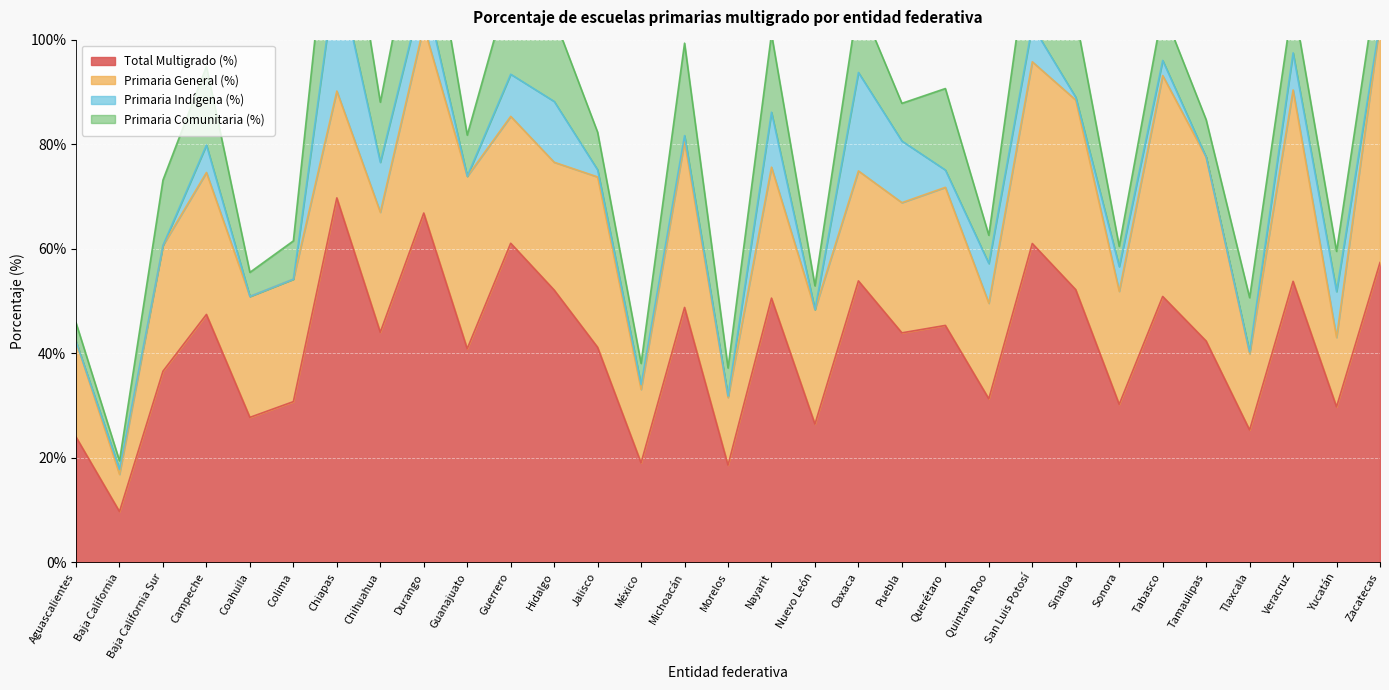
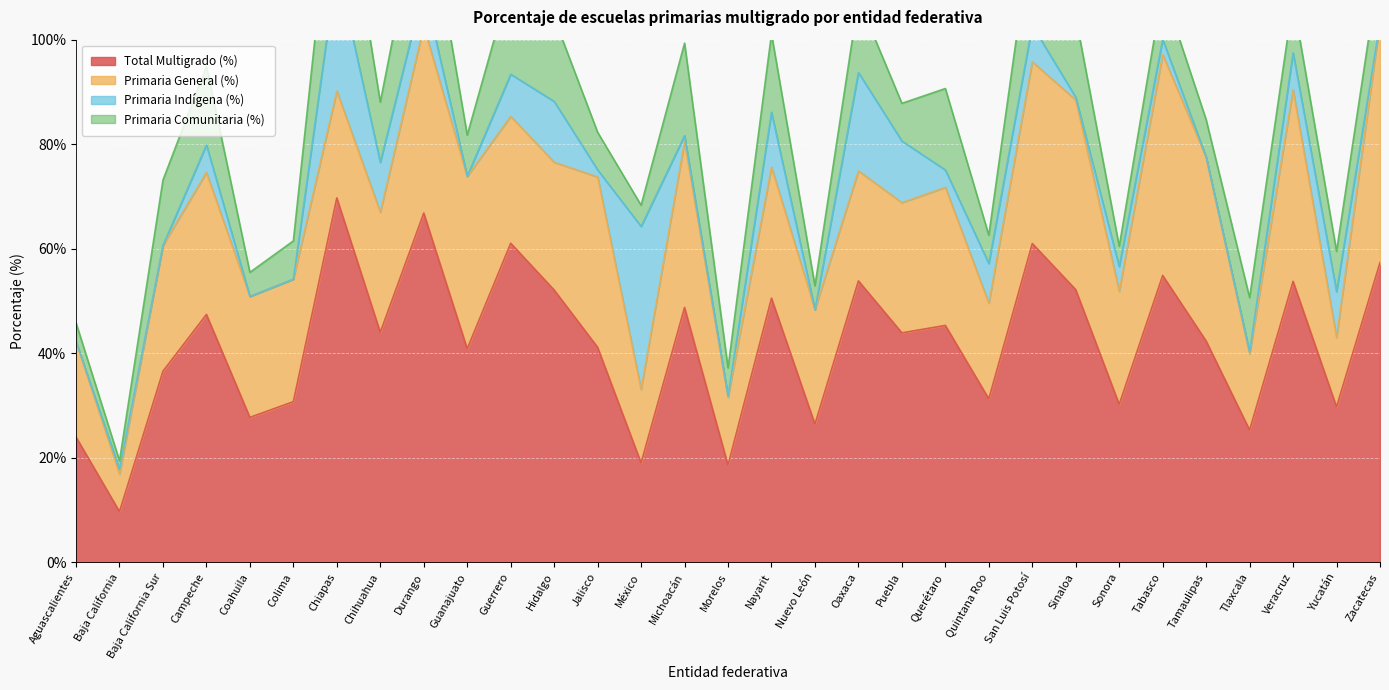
Primaria Indígena (%), México: 1% -> 31%
Total Multigrado (%), Tabasco: 51% -> 55%
